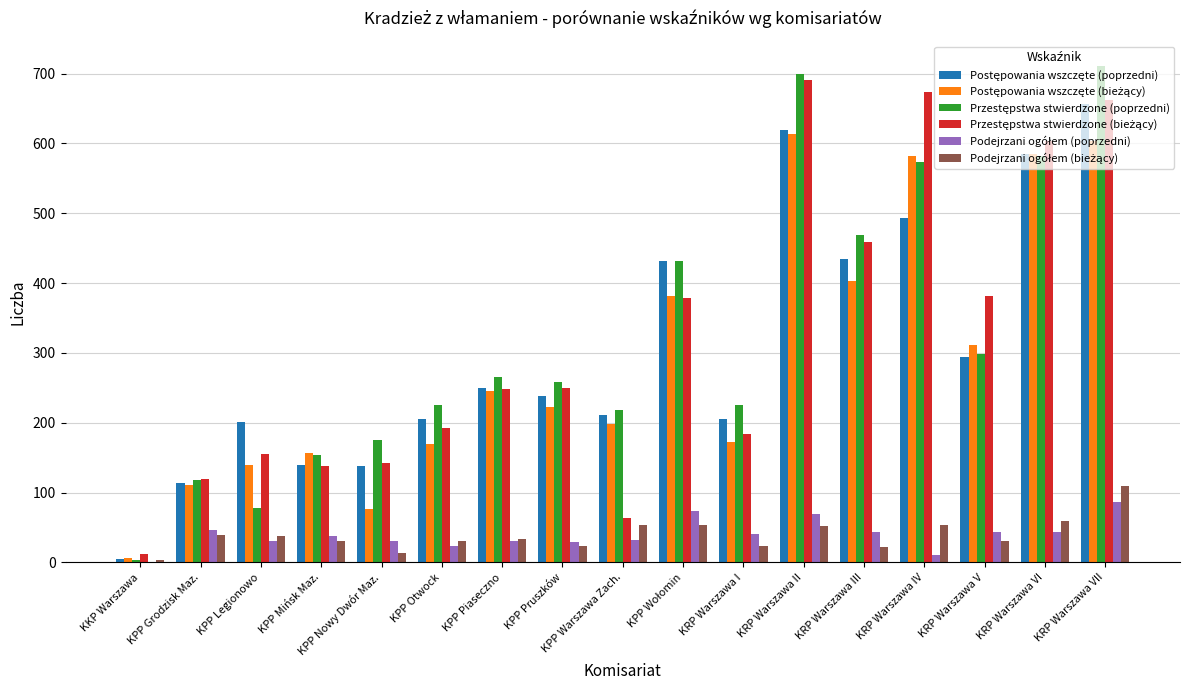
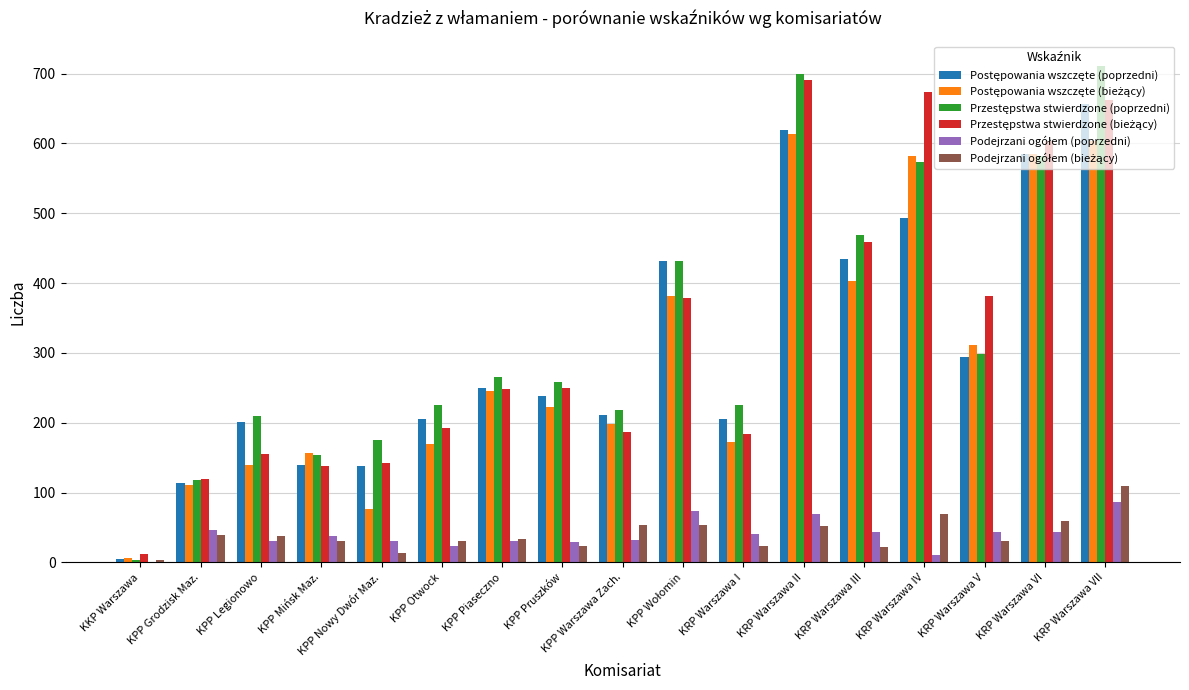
Przestępstwa stwierdzone (poprzedni), KPP Legionowo: 80 -> 210
Przestępstwa stwierdzone (bieżący), KPP Warszawa Zach.: 60 -> 190
Podejrzani ogółem (bieżący), KRP Warszawa IV: 50 -> 70
